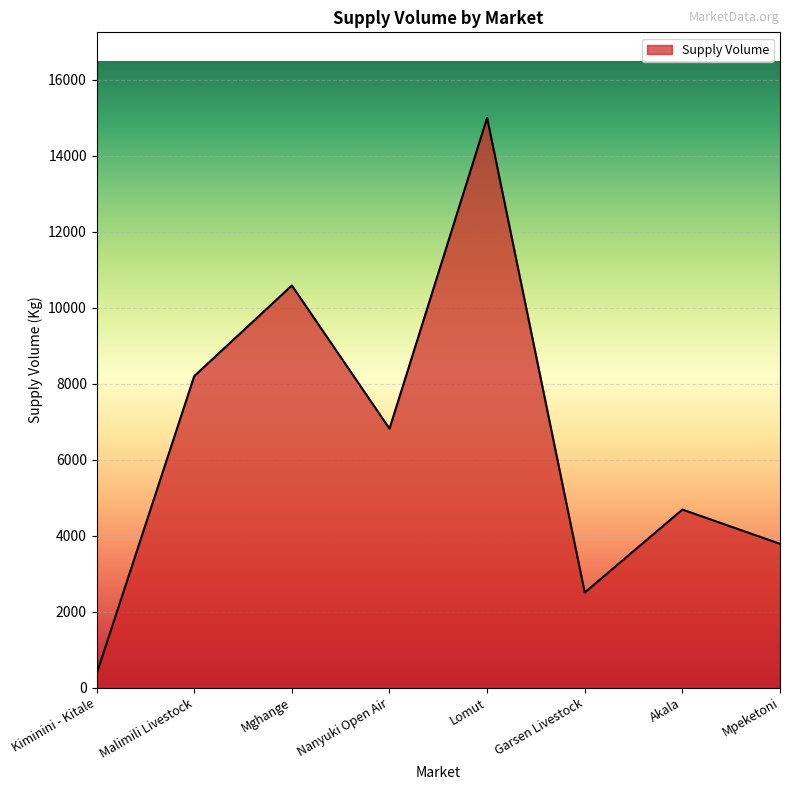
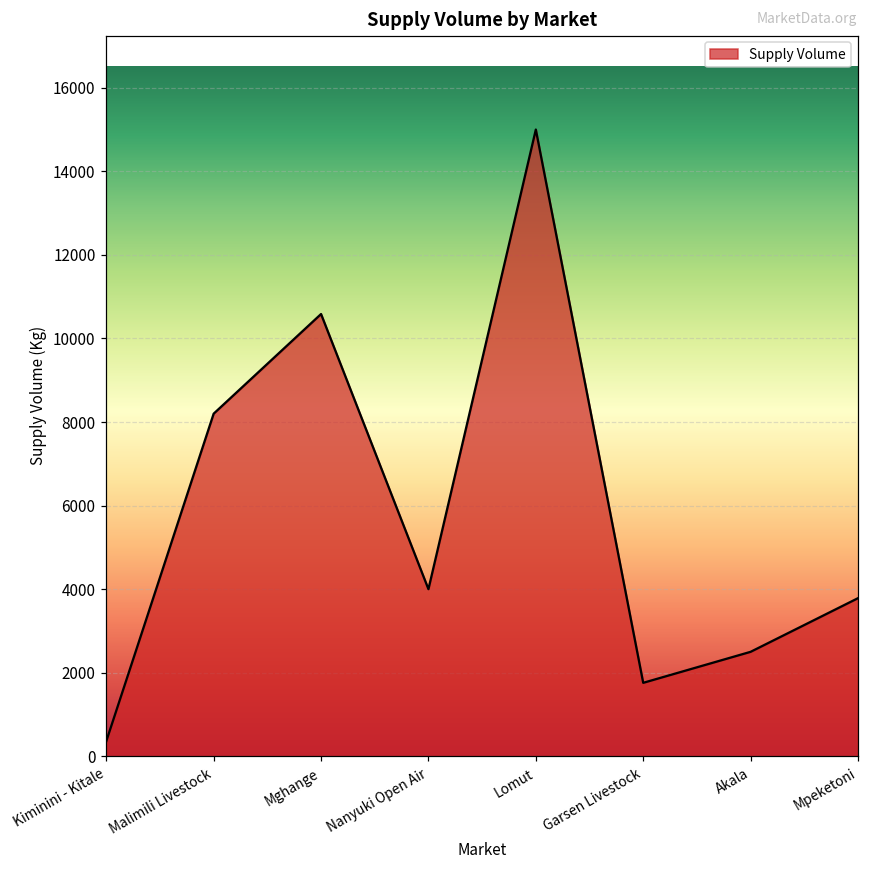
Nanyuki Open Air: 6800 -> 4000
Garsen Livestock: 2500 -> 1800
Akala: 4700 -> 2500
